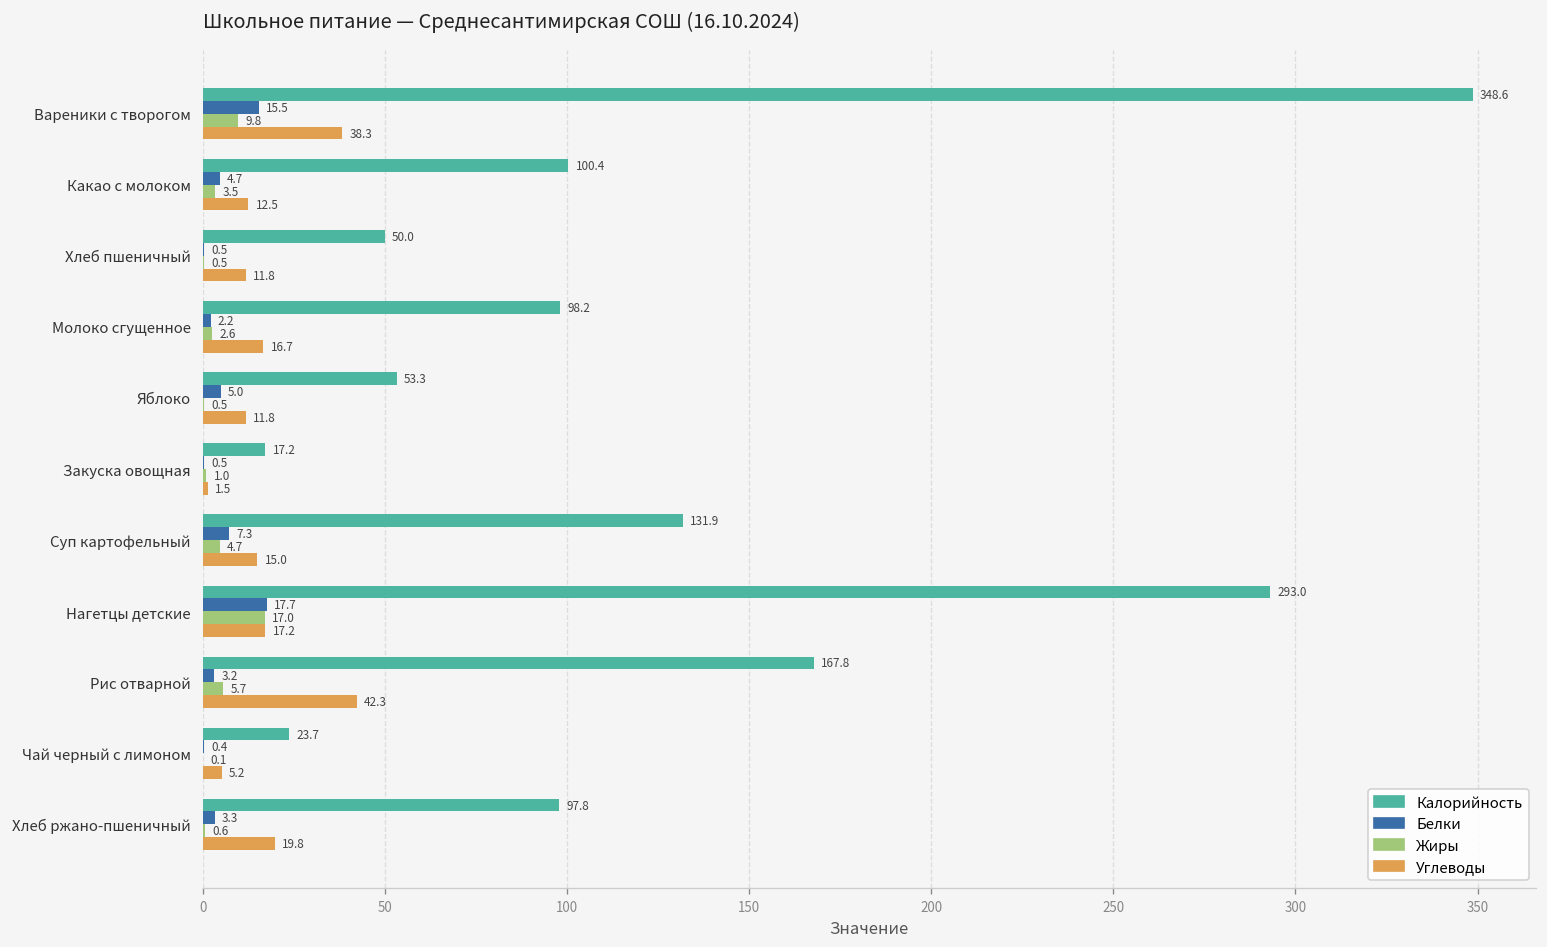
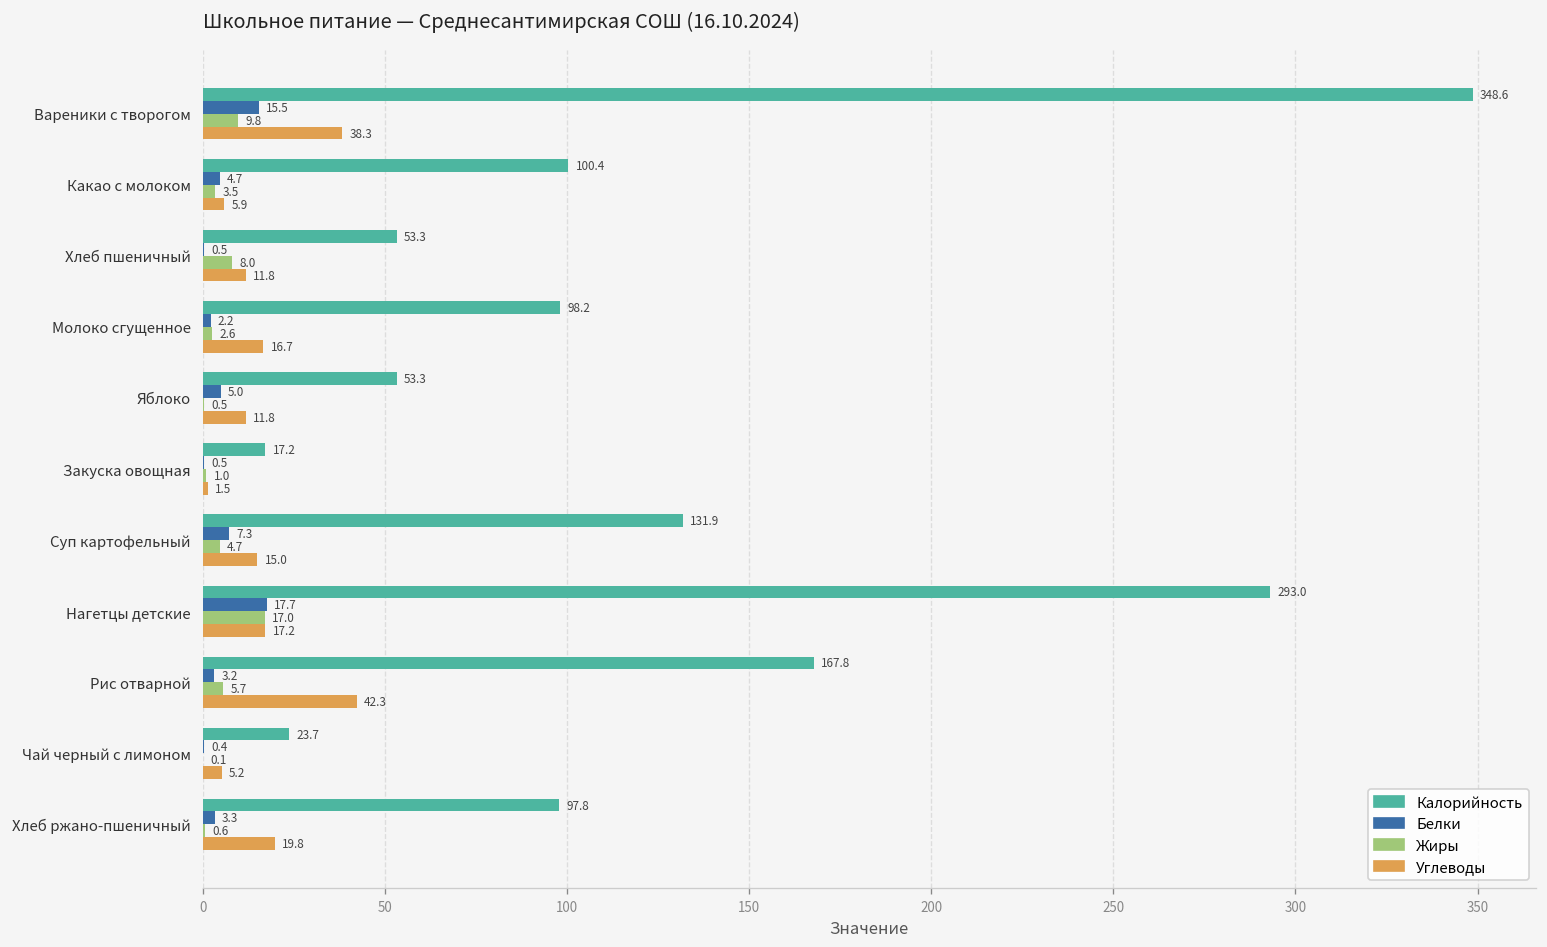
Углеводы, Какао с молоком: 12.5 -> 5.9
Калорийность, Хлеб пшеничный: 50.0 -> 53.3
Жиры, Хлеб пшеничный: 0.5 -> 8.0
